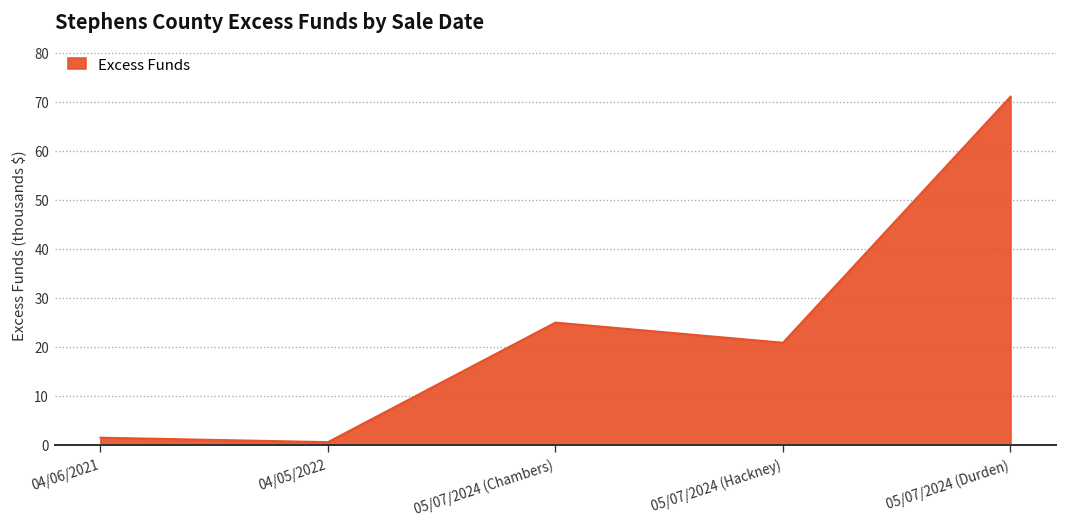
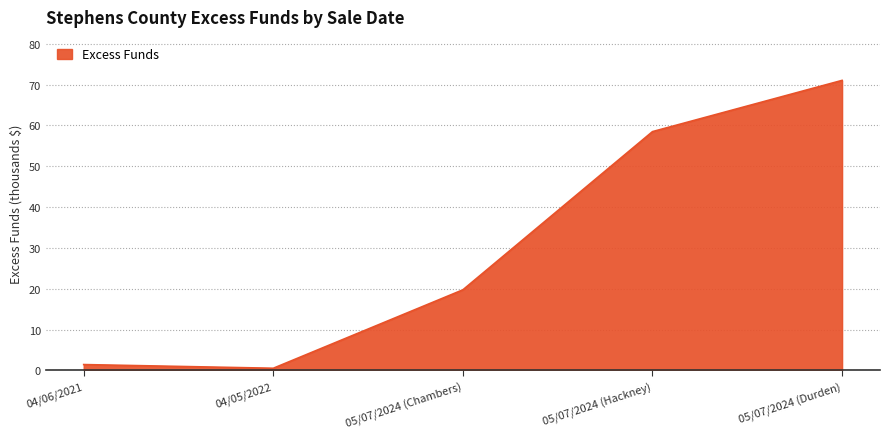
05/07/2024 (Chambers): 25 -> 20
05/07/2024 (Hackney): 21 -> 58
